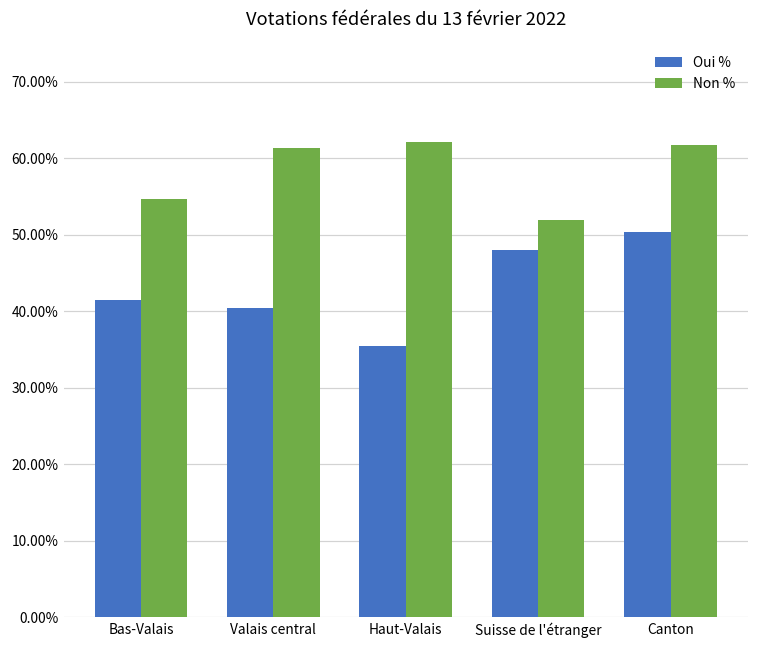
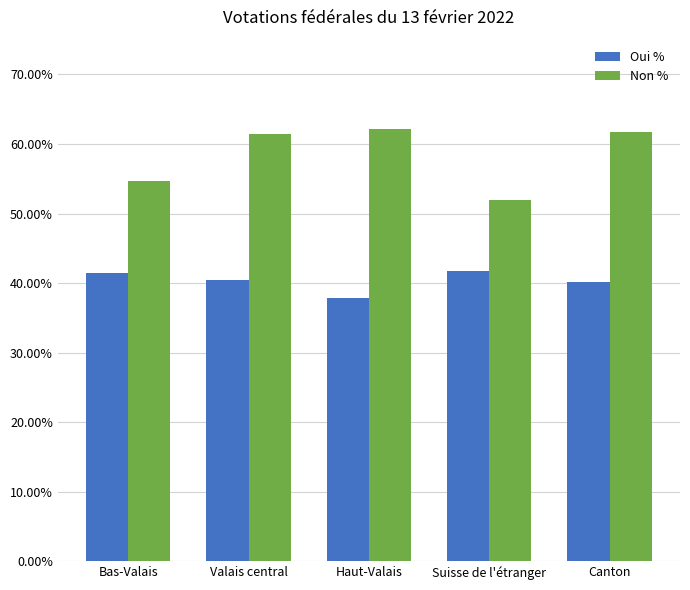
Oui %, Haut-Valais: 36% -> 38%
Oui %, Suisse de l'étranger: 48% -> 42%
Oui %, Canton: 50% -> 40%
